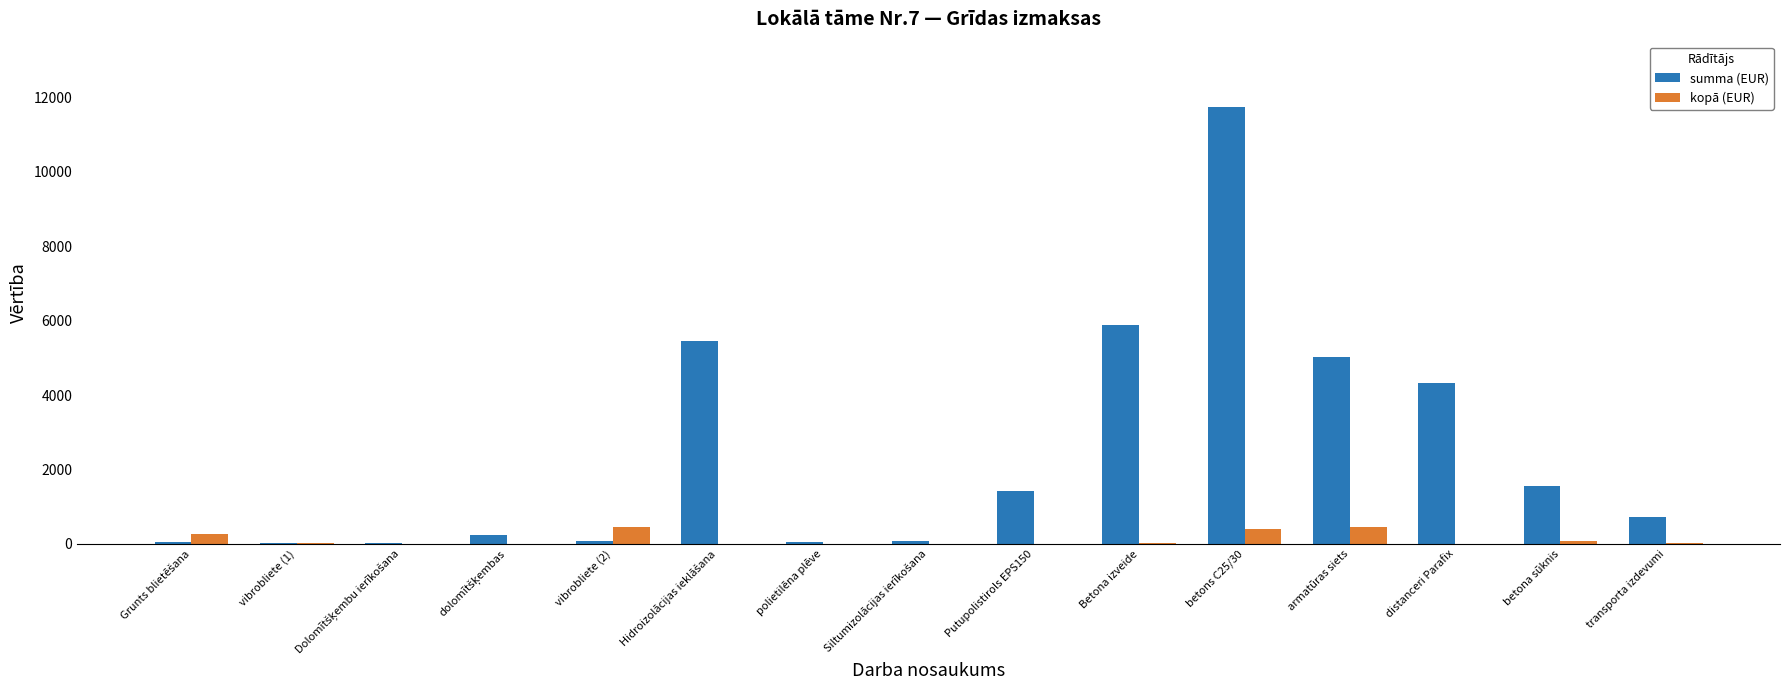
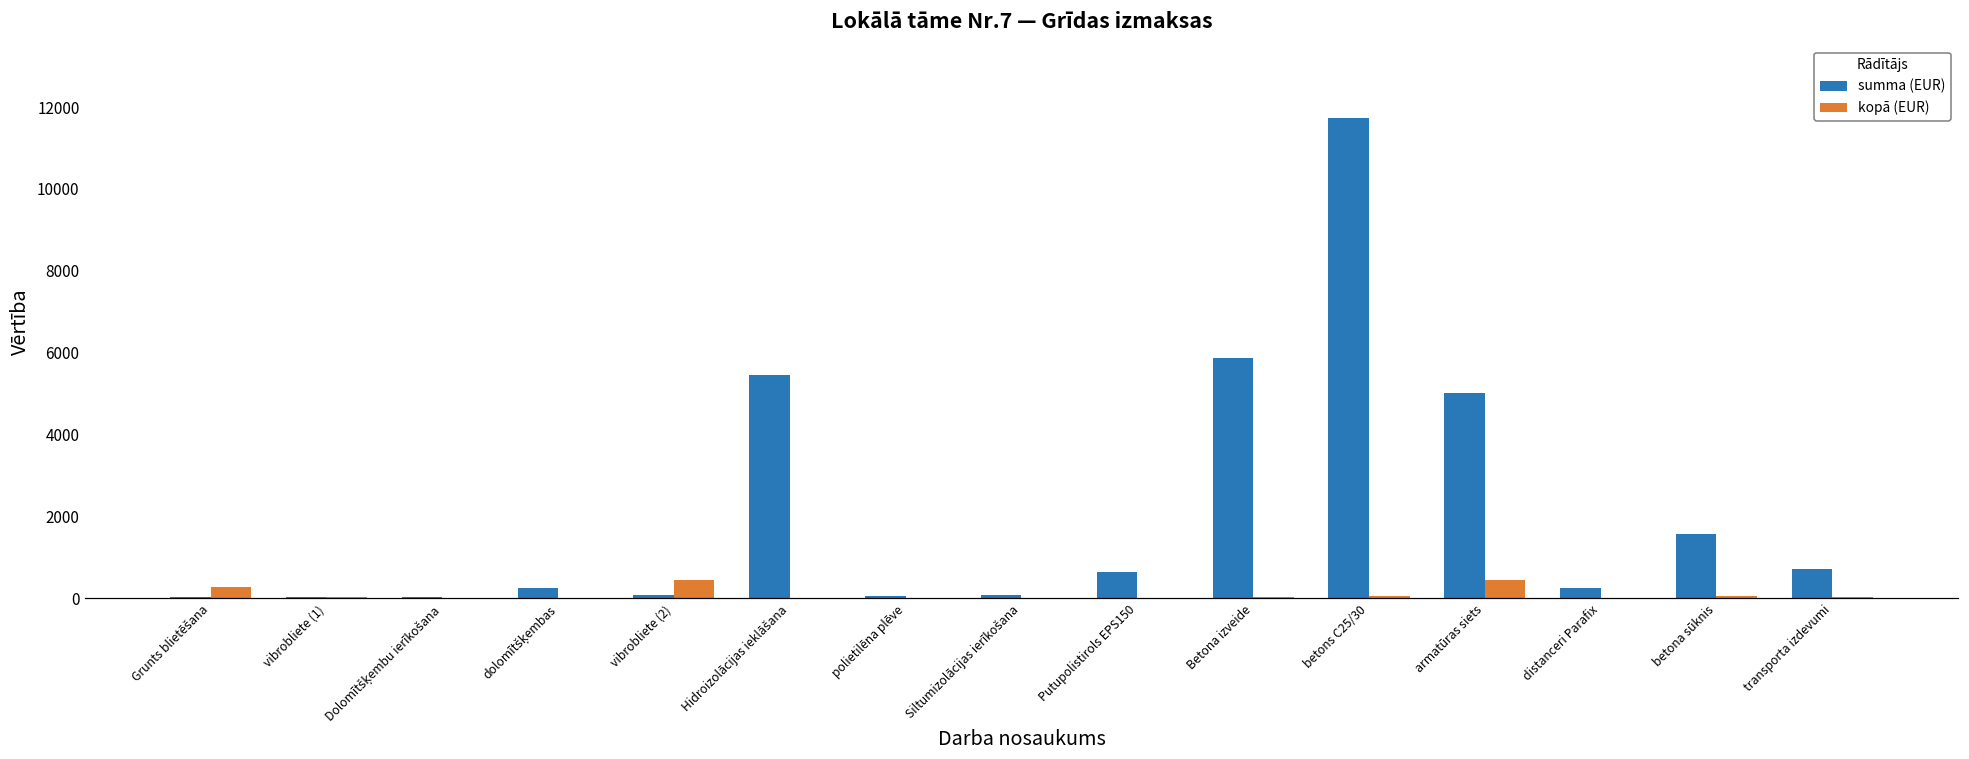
summa (EUR), Putupolistirols EPS150: 1400 -> 700
kopā (EUR), betons C25/30: 400 -> 100
summa (EUR), distanceri Parafix: 4300 -> 200
